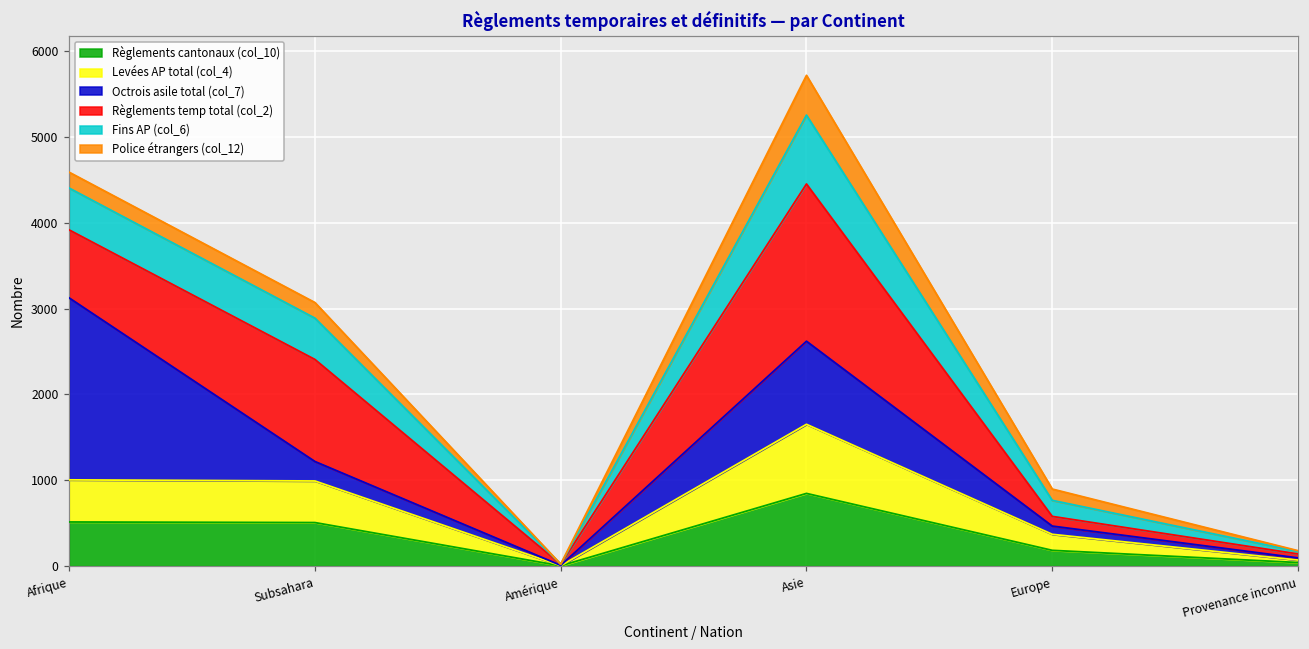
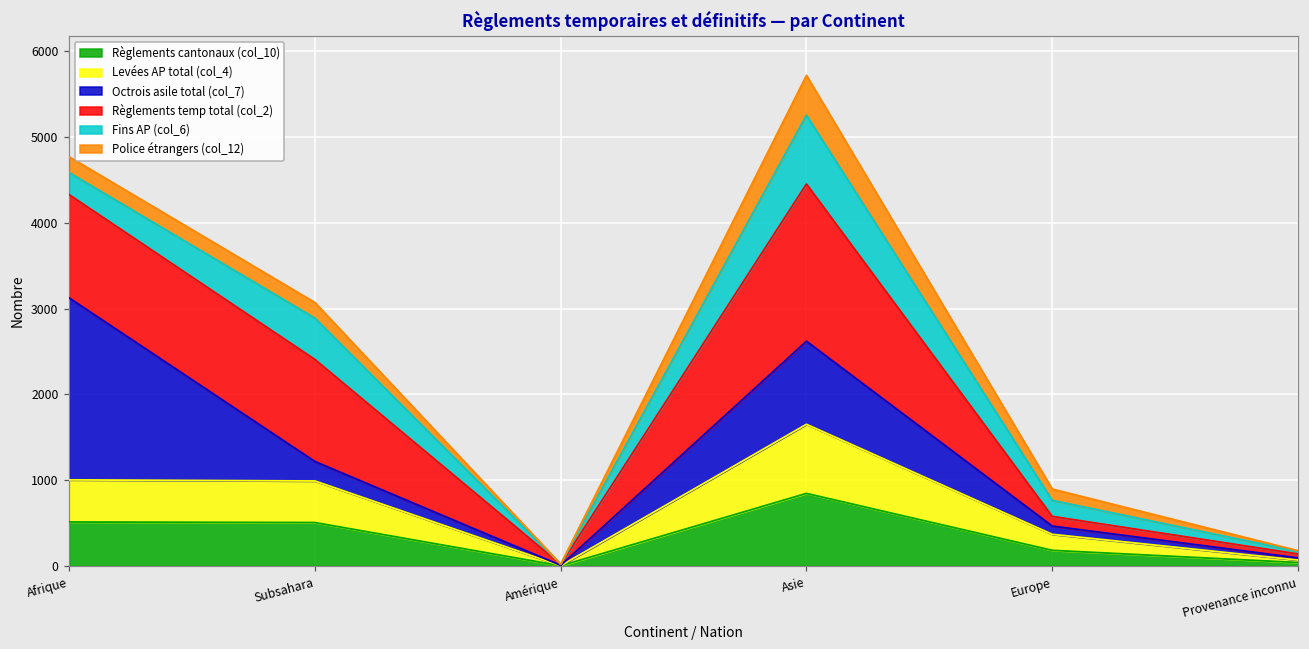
Règlements temp total (col_2), Afrique: 800 -> 1200
Fins AP (col_6), Afrique: 500 -> 300
